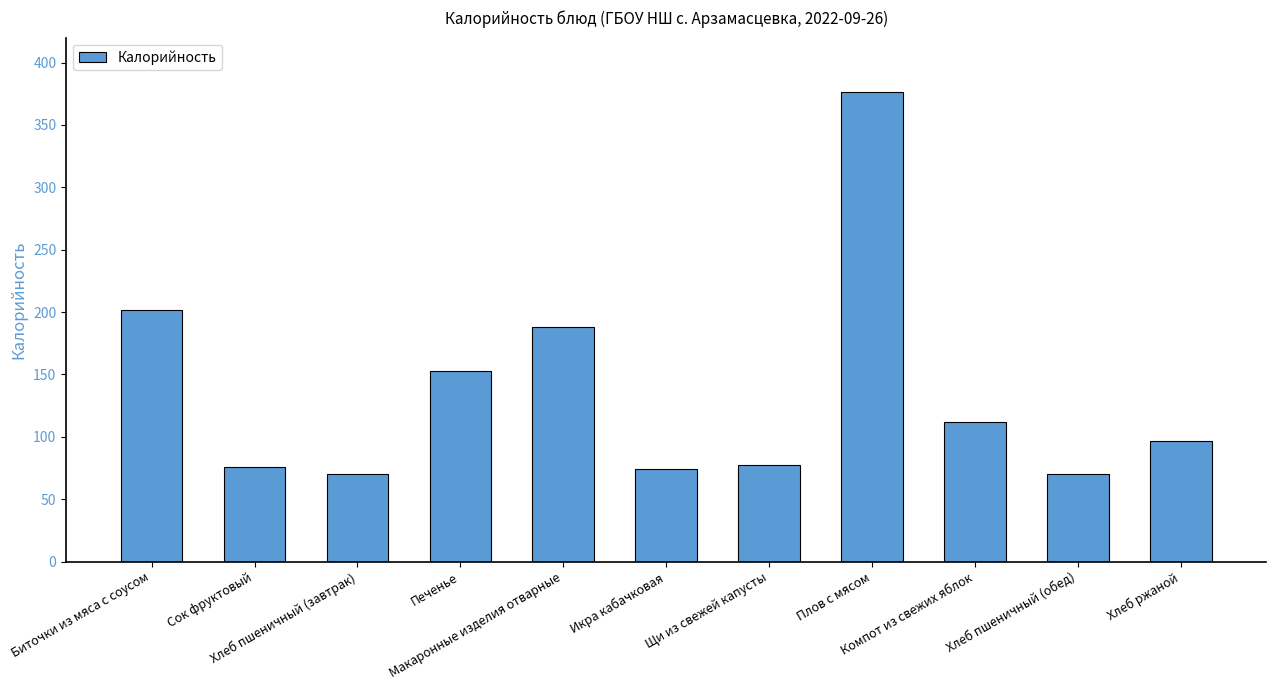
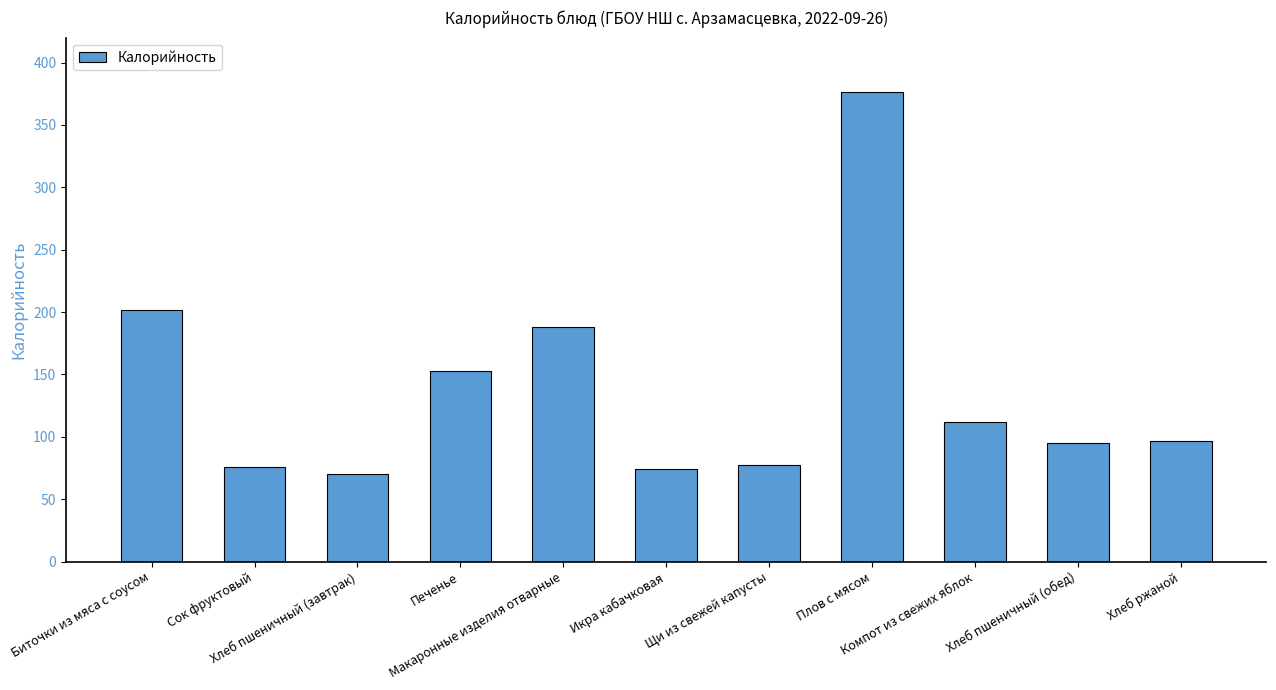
Хлеб пшеничный (обед): 70 -> 95
